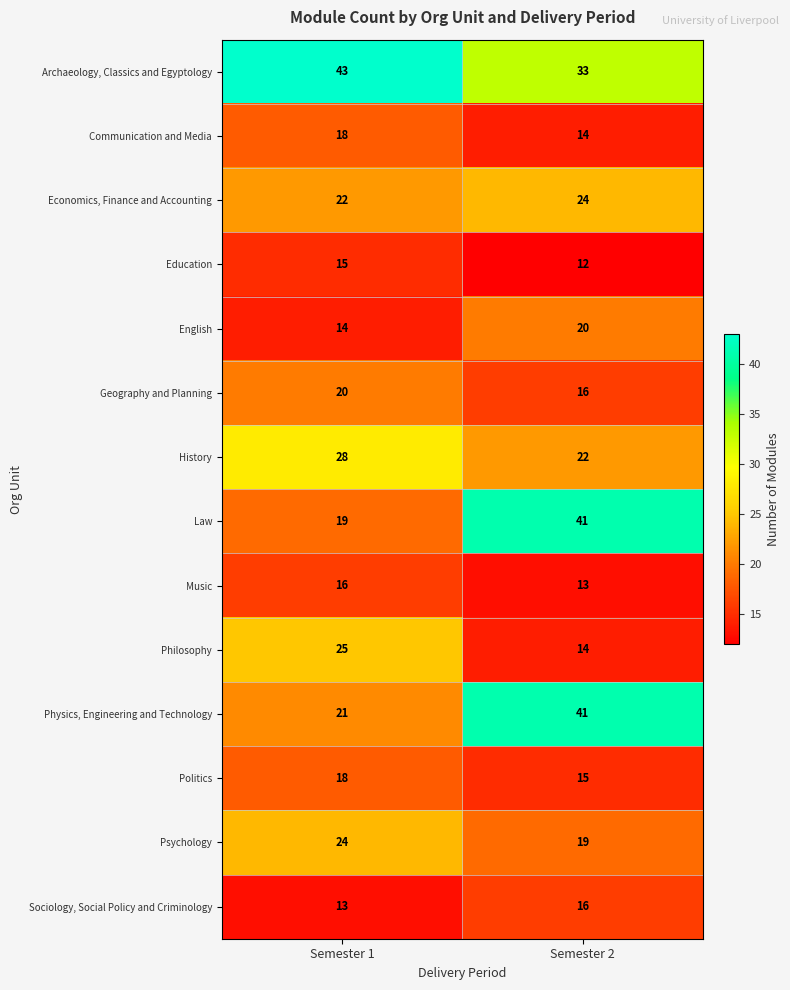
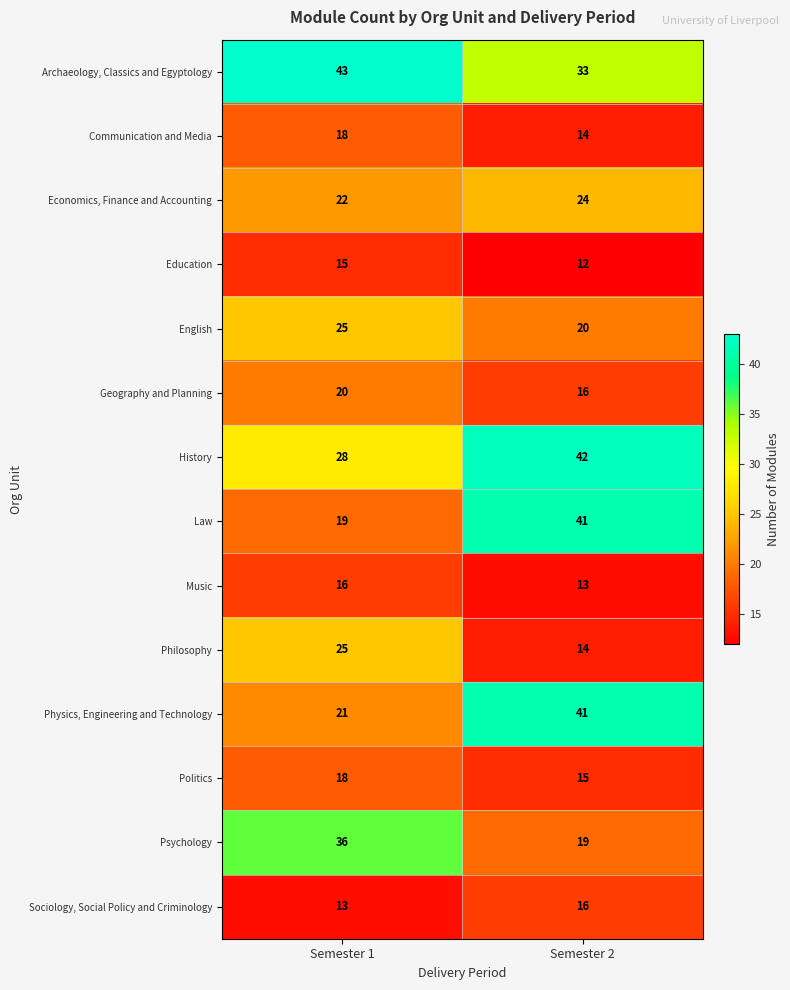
English, Semester 1: 14 -> 25
History, Semester 2: 22 -> 42
Psychology, Semester 1: 24 -> 36
